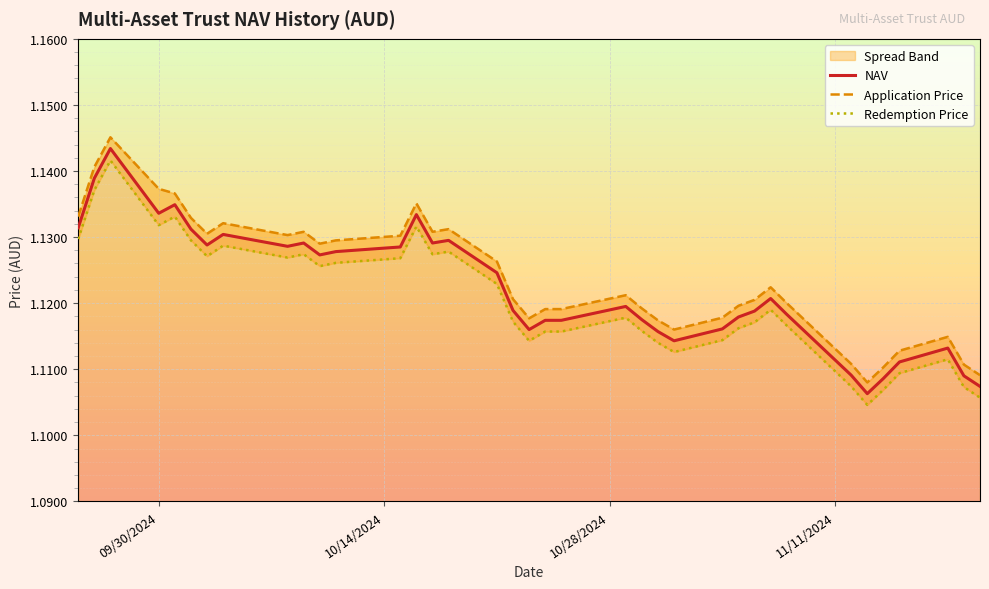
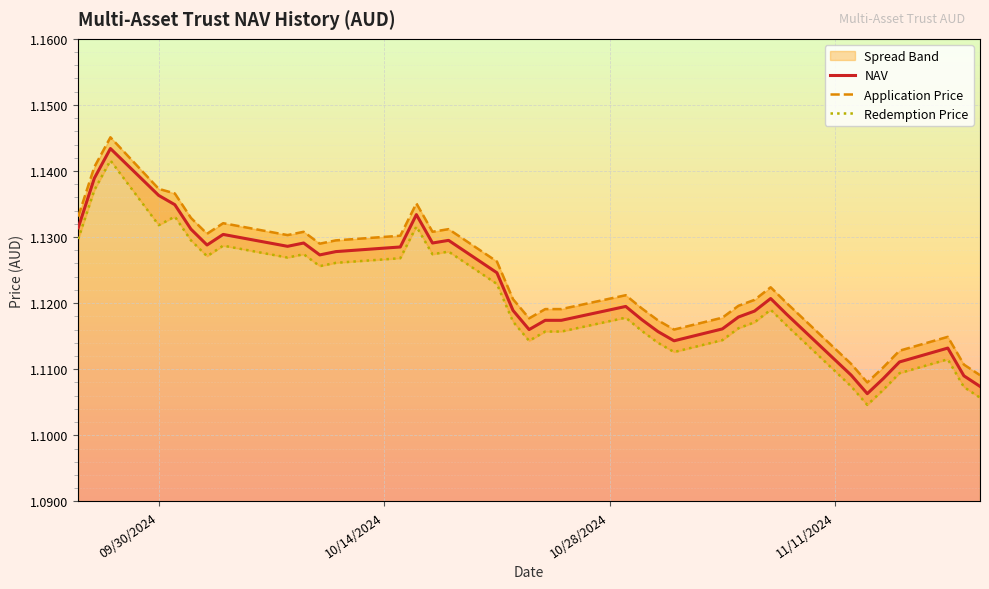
NAV, 09/30/2024: 1.134 -> 1.136
